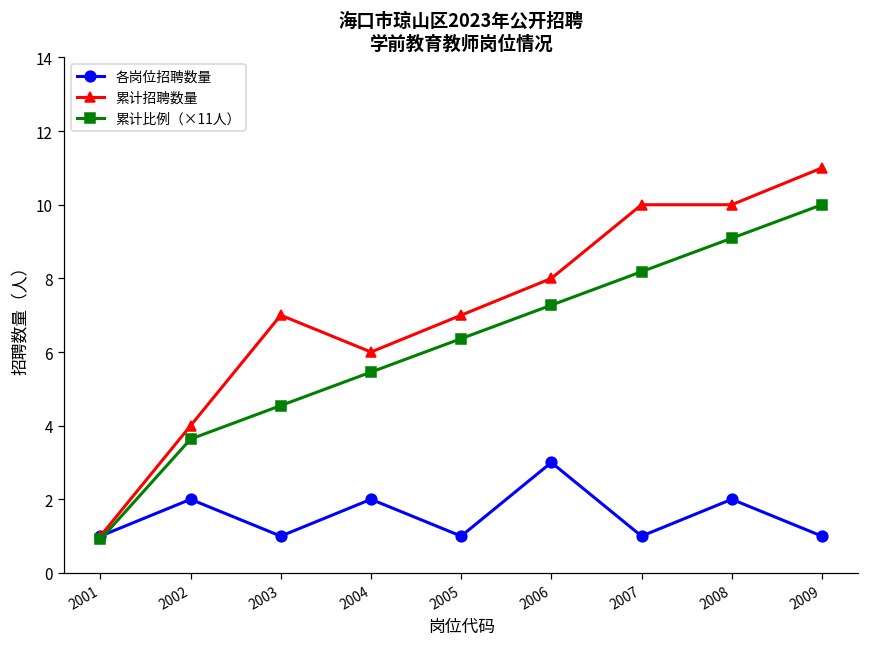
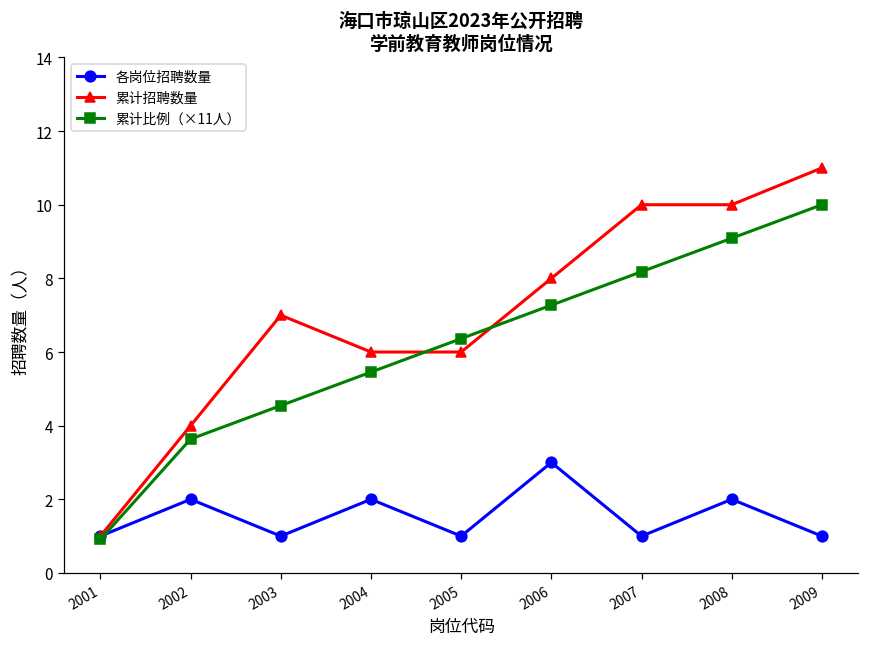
累计招聘数量, 2005: 7 -> 6
